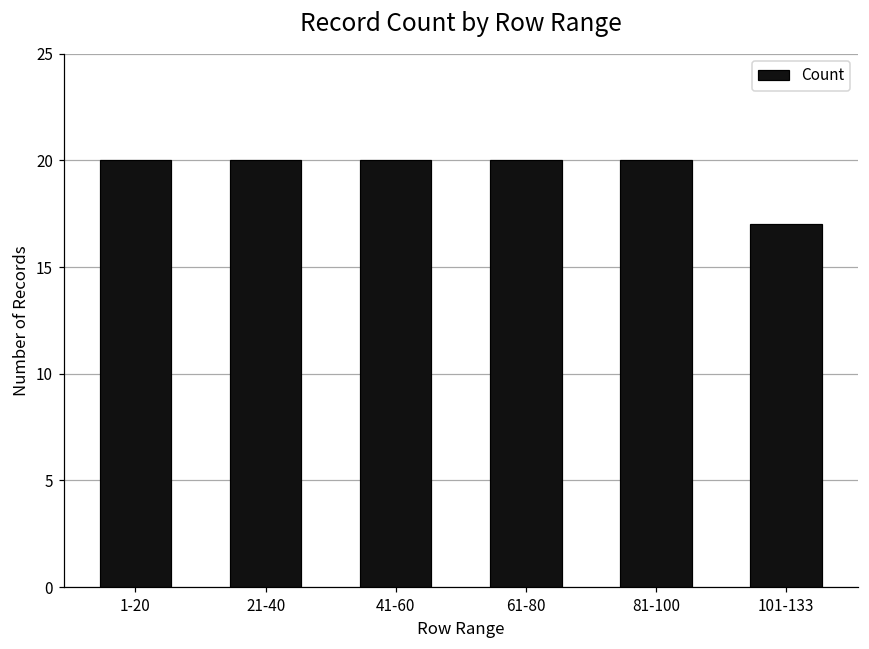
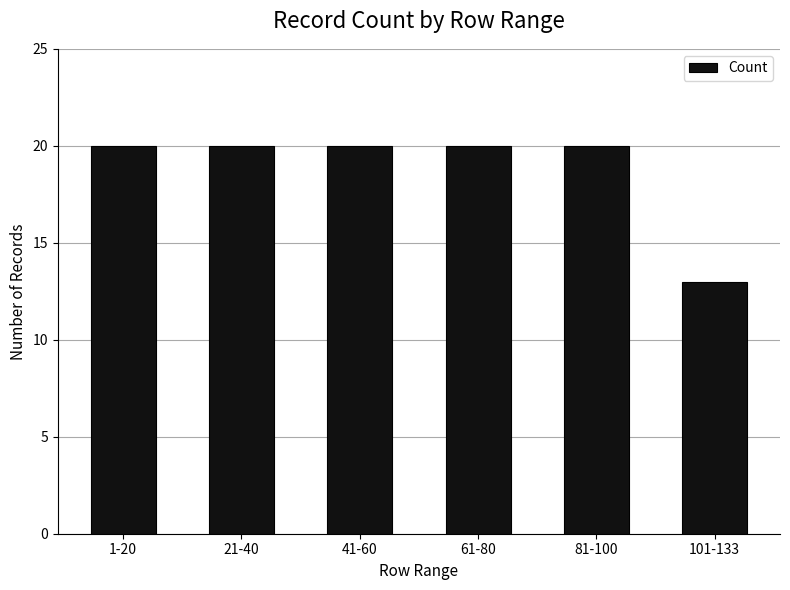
101-133: 17 -> 13
